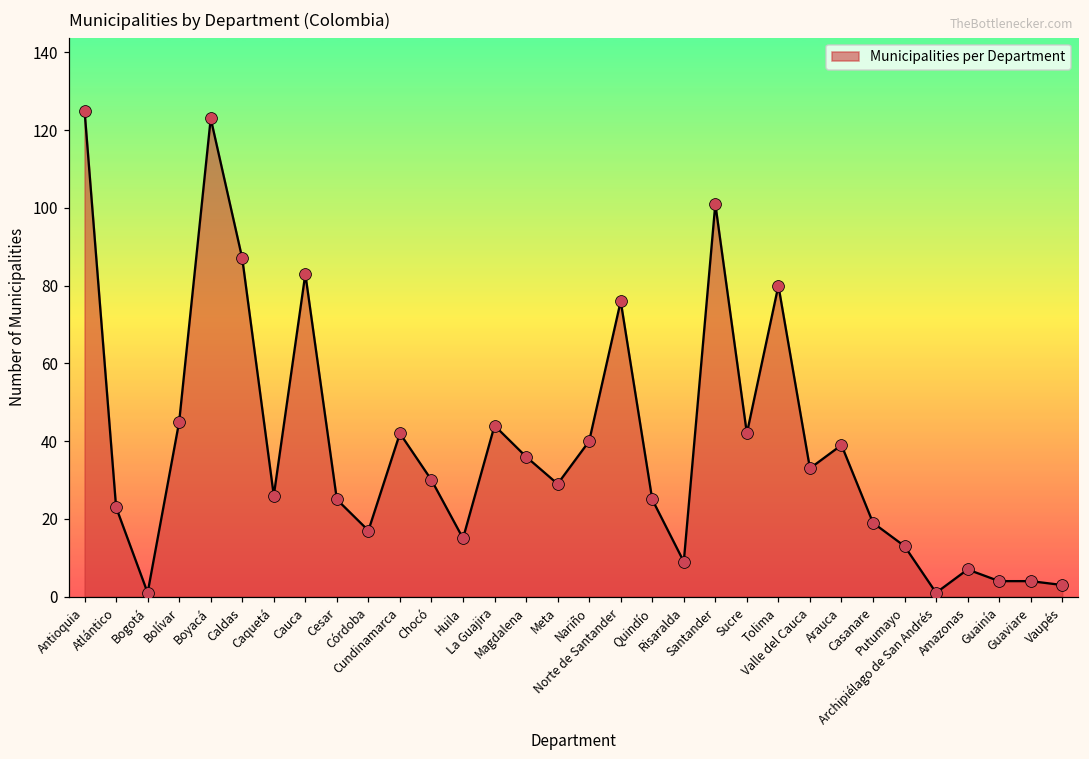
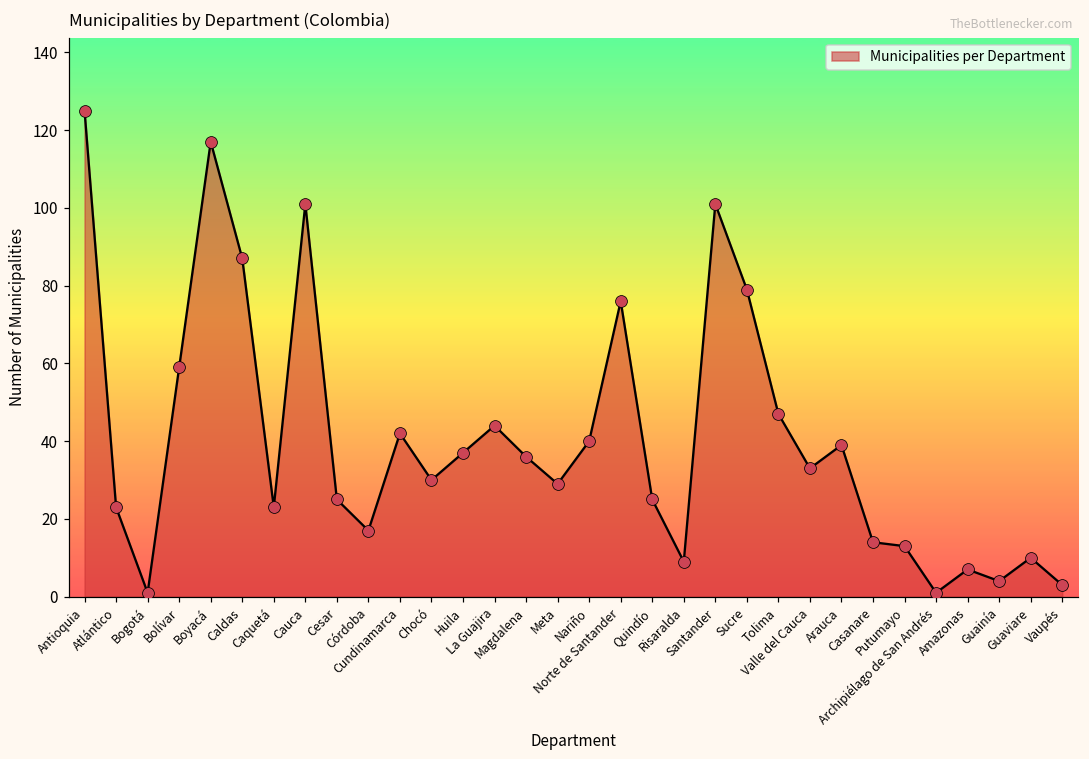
Bolívar: 45 -> 59
Boyacá: 123 -> 117
Caquetá: 26 -> 23
Cauca: 83 -> 101
Huila: 15 -> 37
Sucre: 42 -> 79
Tolima: 80 -> 47
Casanare: 19 -> 14
Guaviare: 4 -> 10
